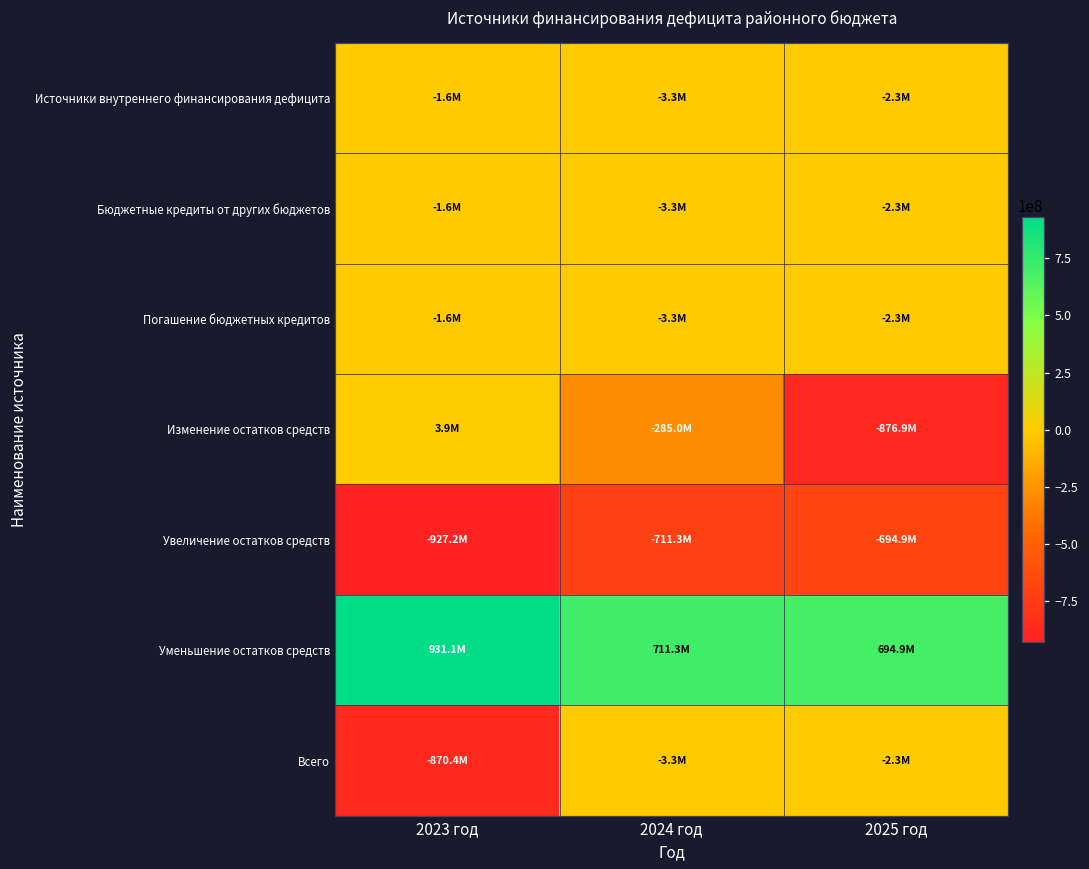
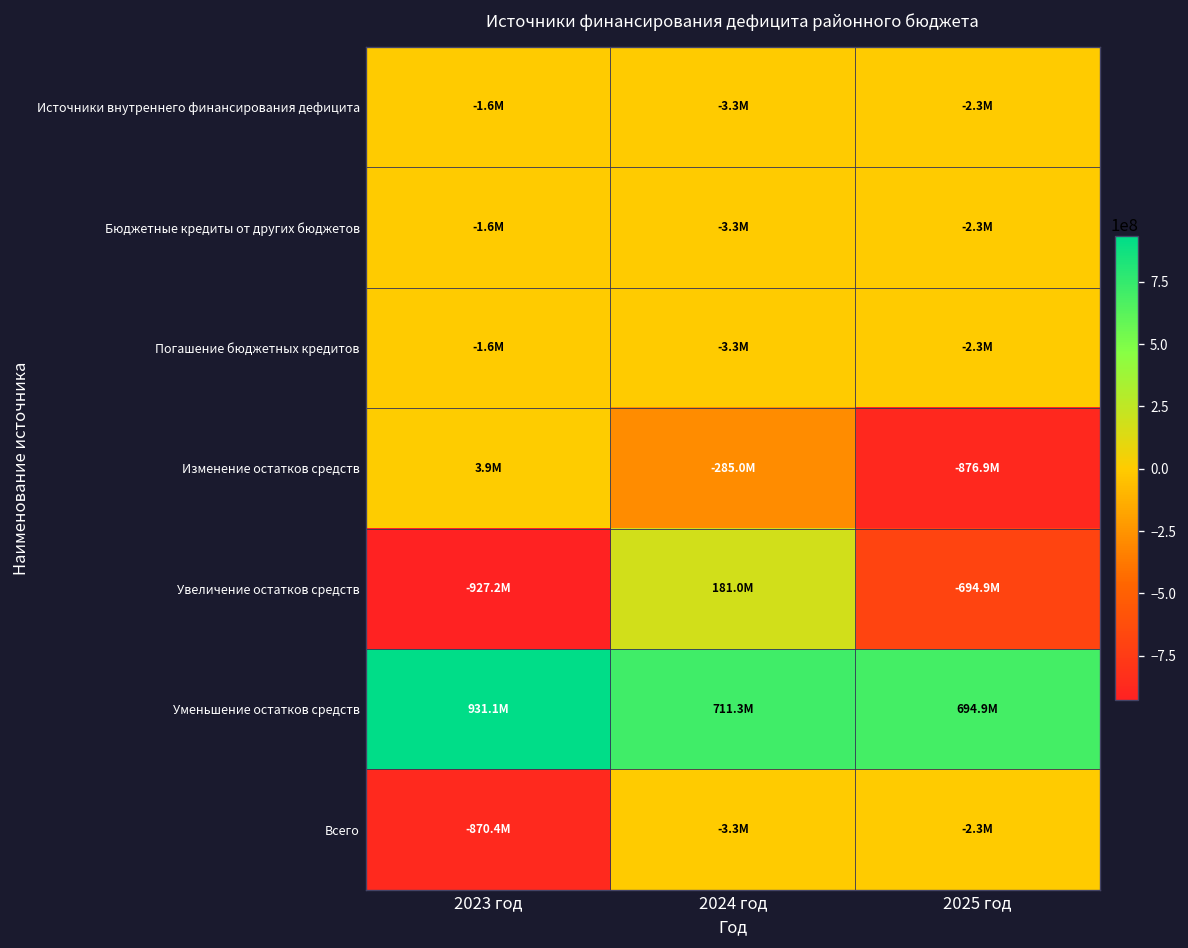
Увеличение остатков средств, 2024 год: -711.3M -> 181.0M
